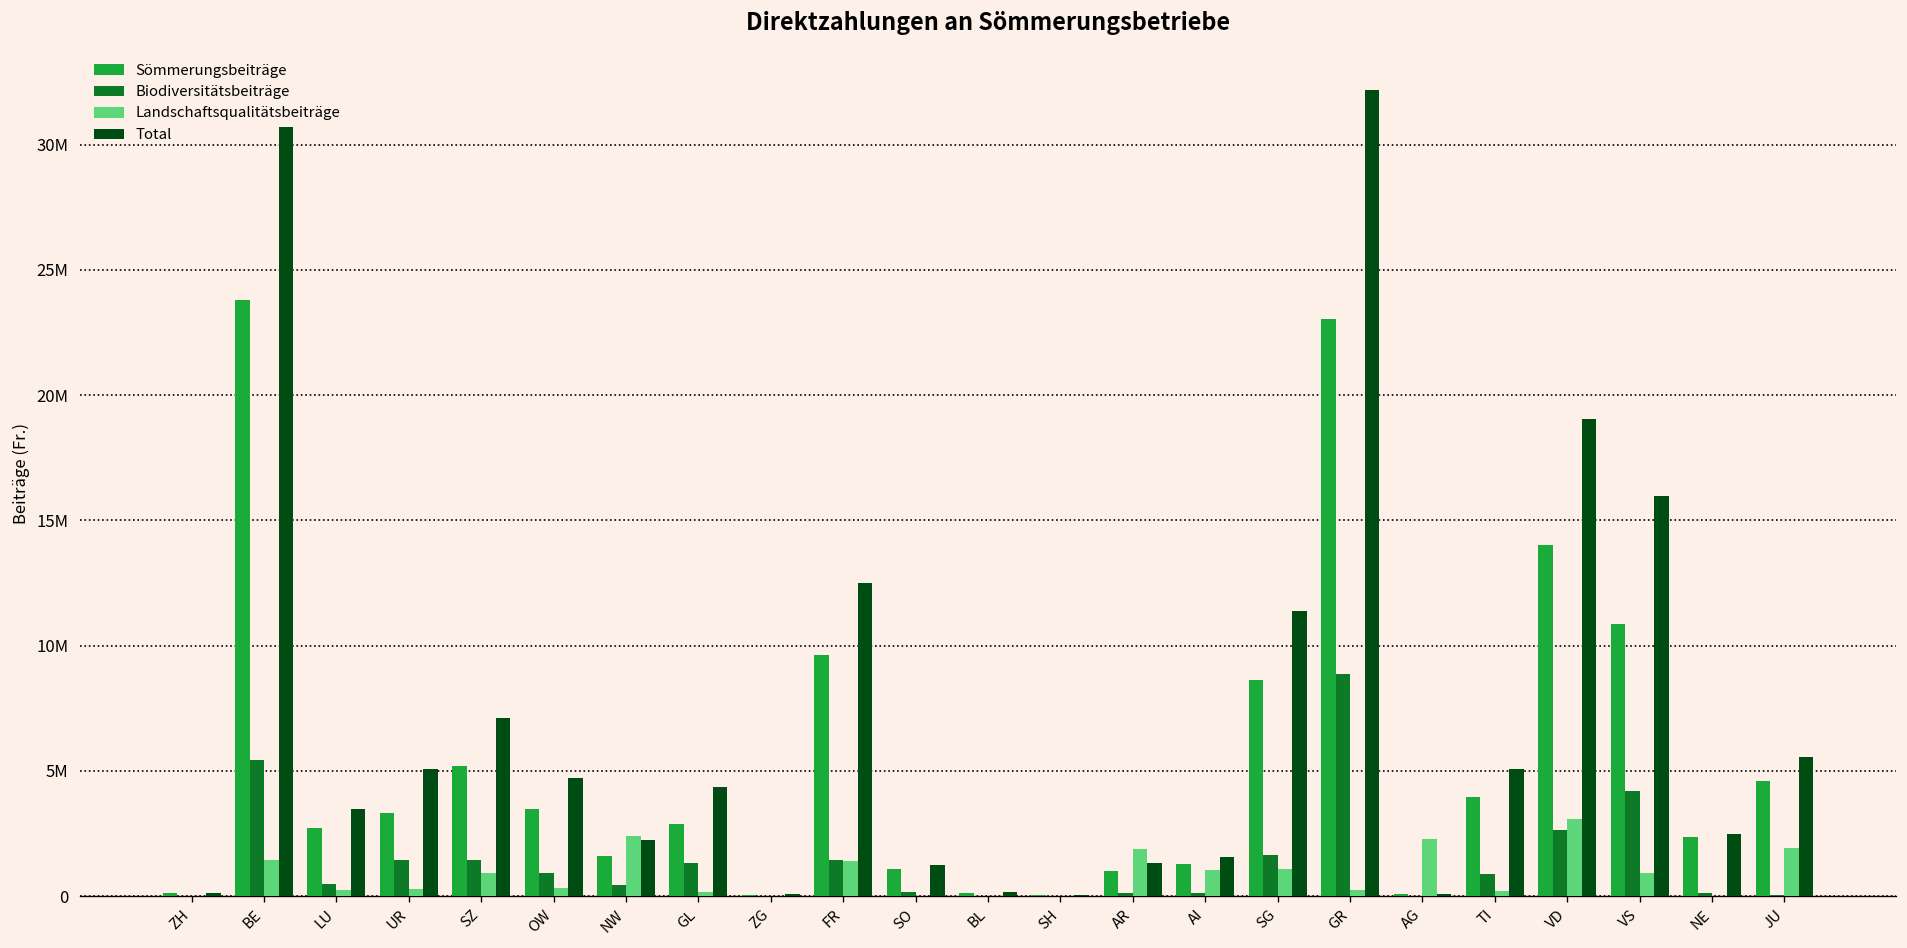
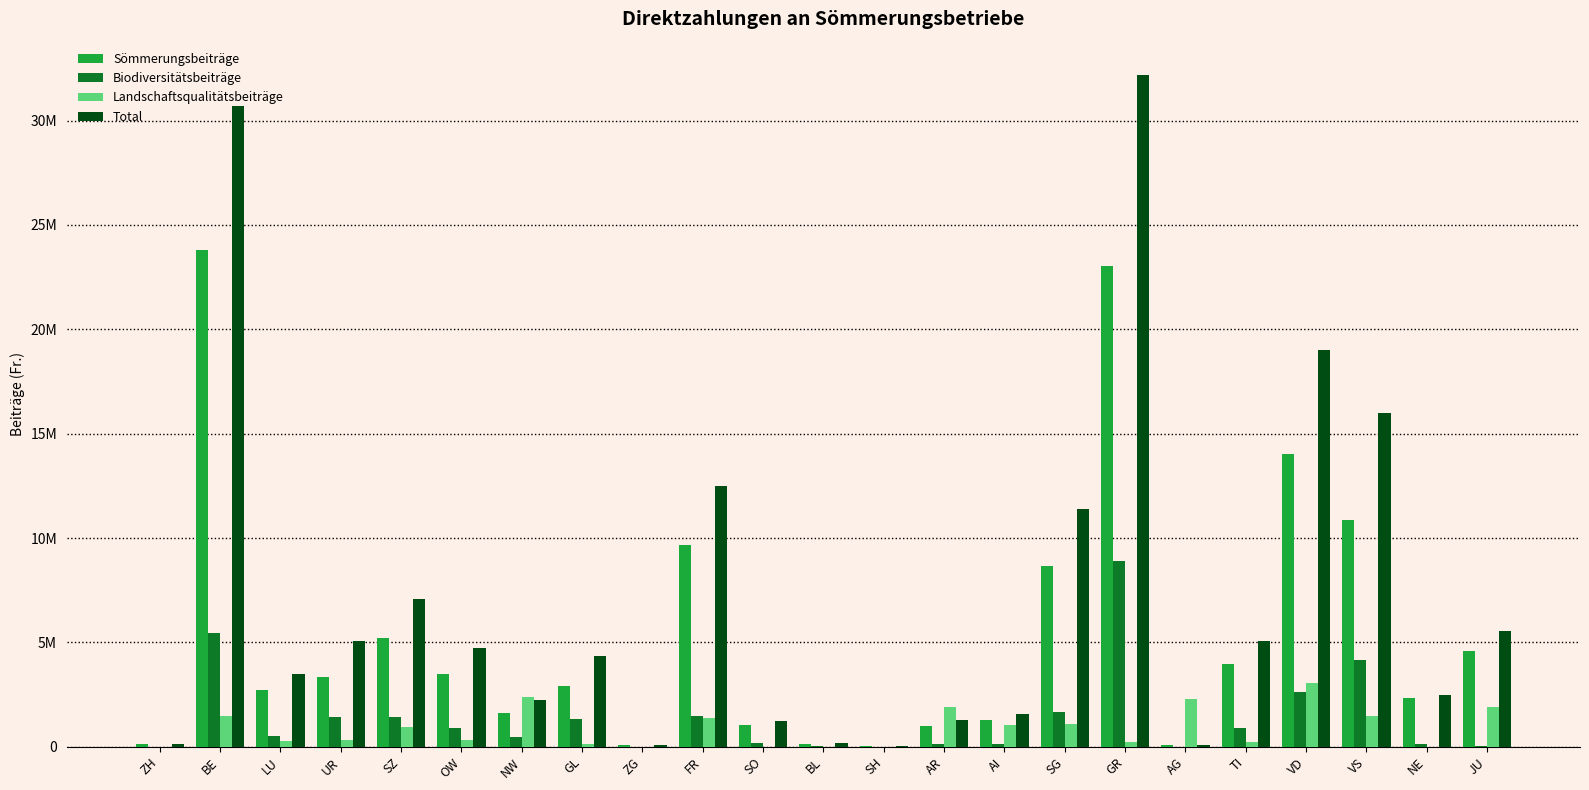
Landschaftsqualitätsbeiträge, VS: 900000 -> 1500000
